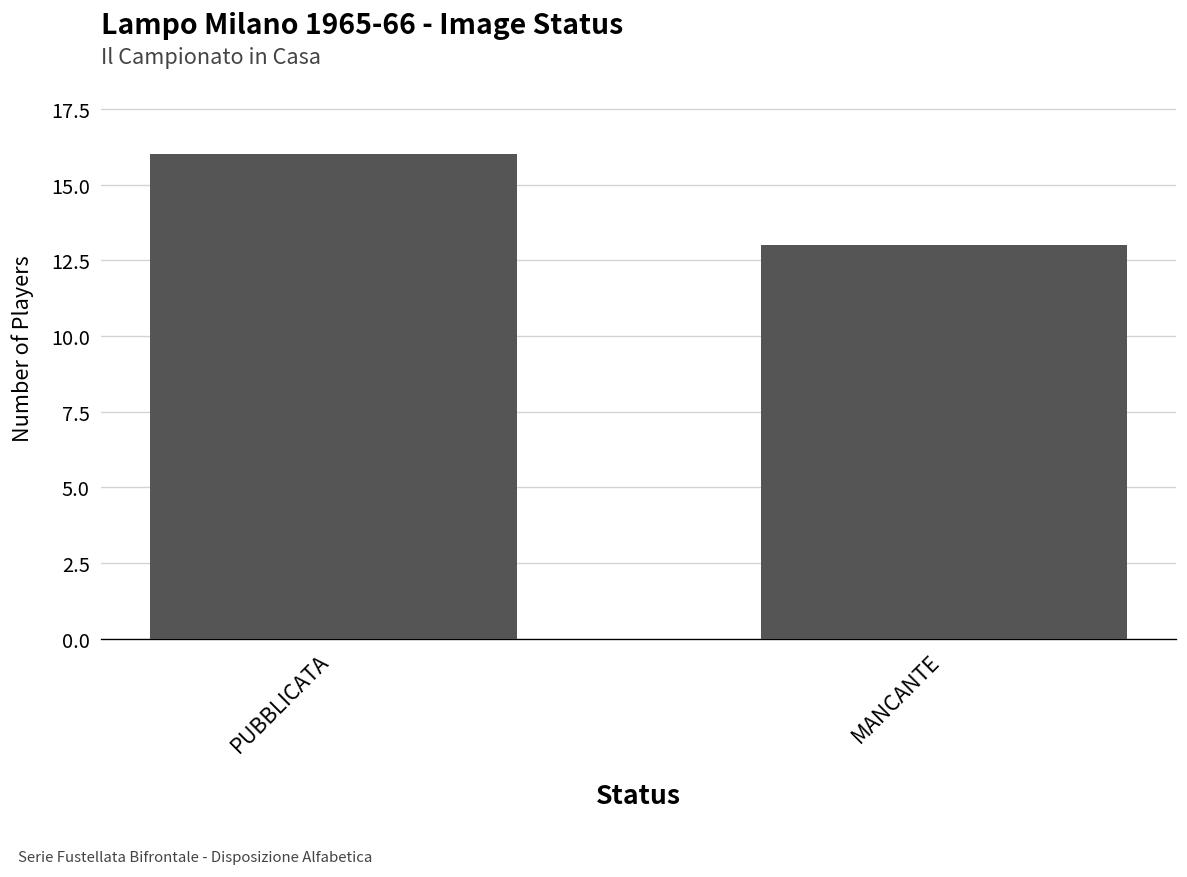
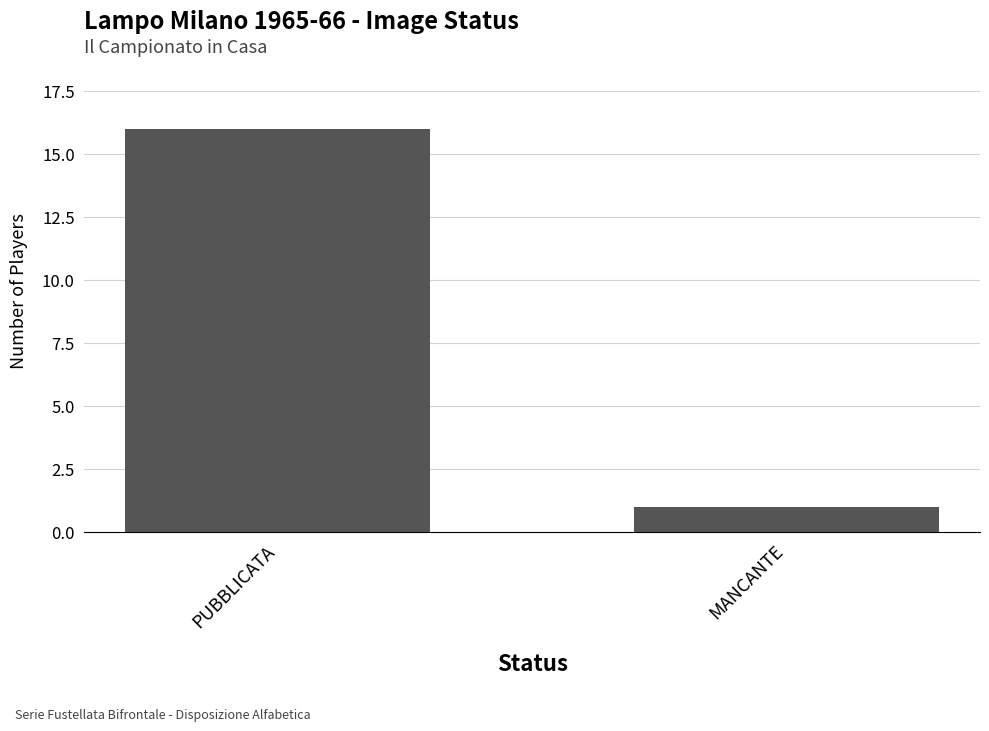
MANCANTE: 13 -> 1
